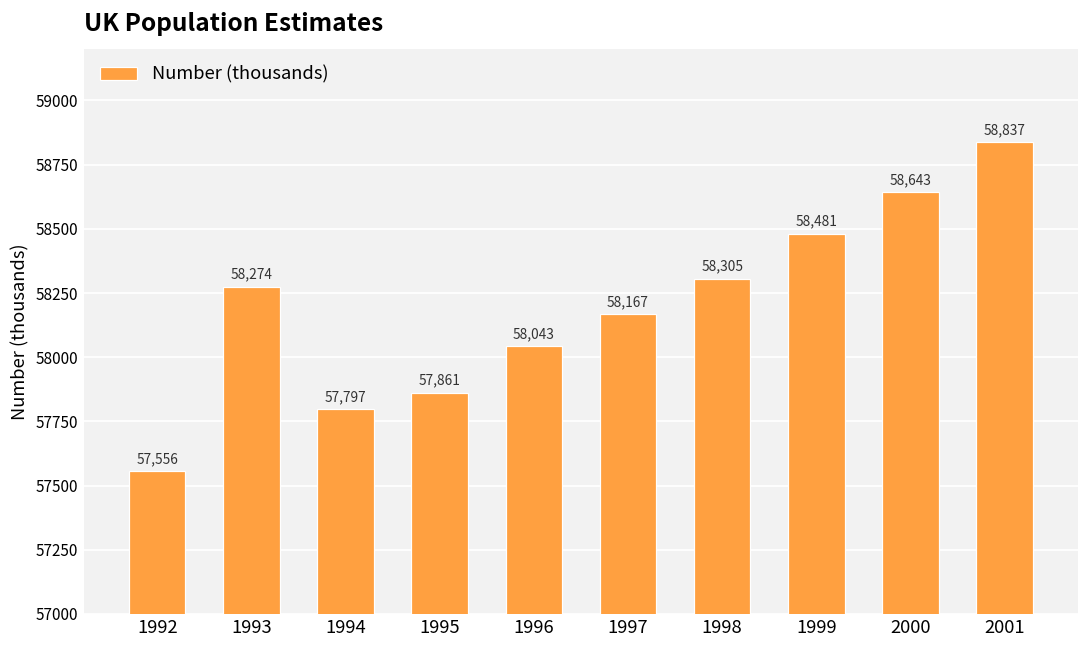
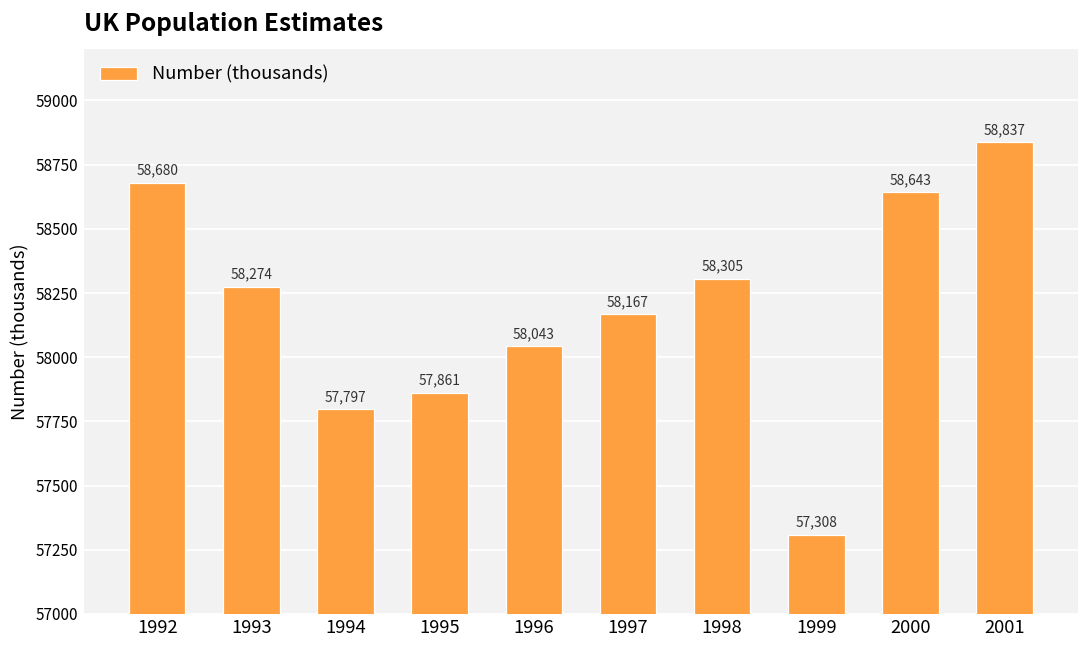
1992: 57,556 -> 58,680
1999: 58,481 -> 57,308
